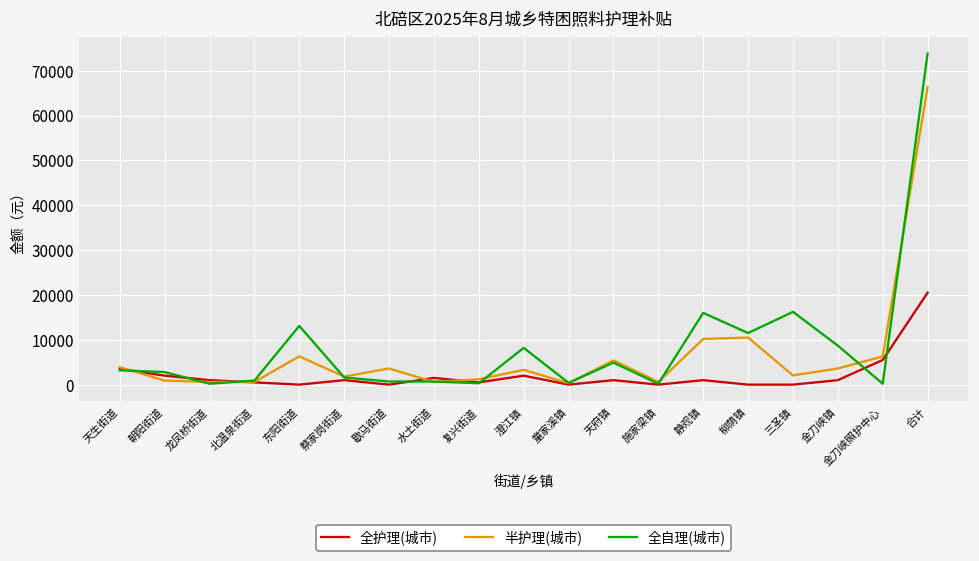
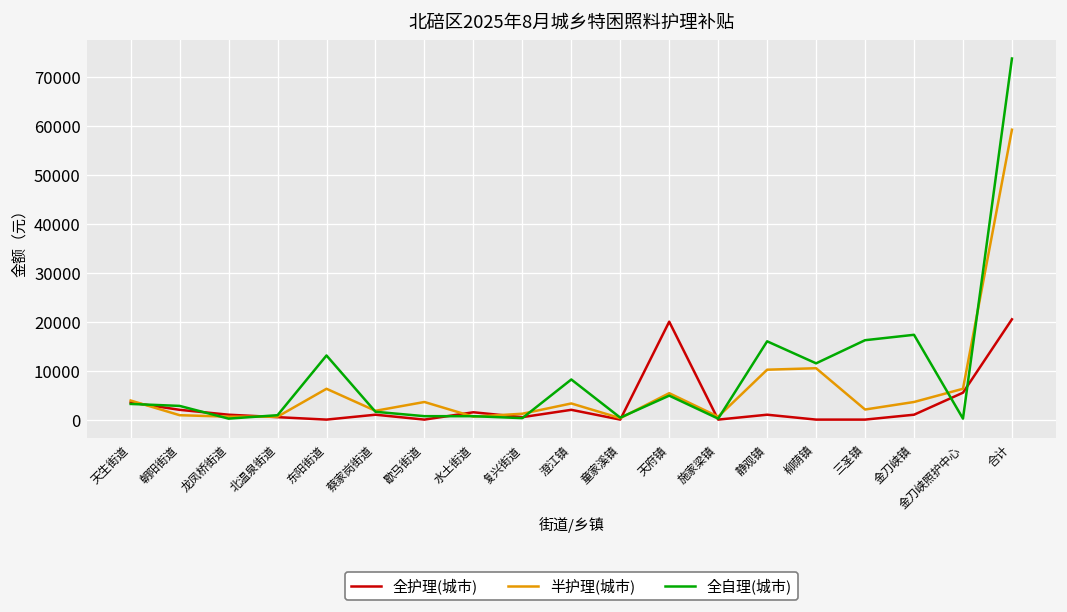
全护理(城市), 天府镇: 1000 -> 20000
全自理(城市), 金刀峡镇: 9000 -> 17000
半护理(城市), 合计: 66000 -> 59000
